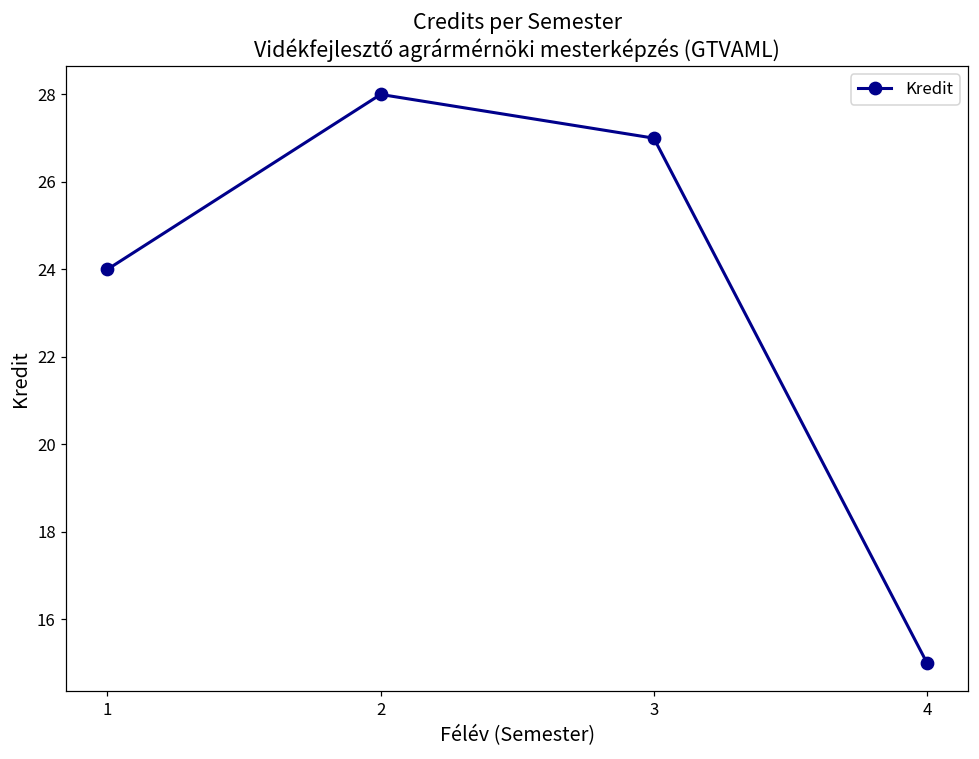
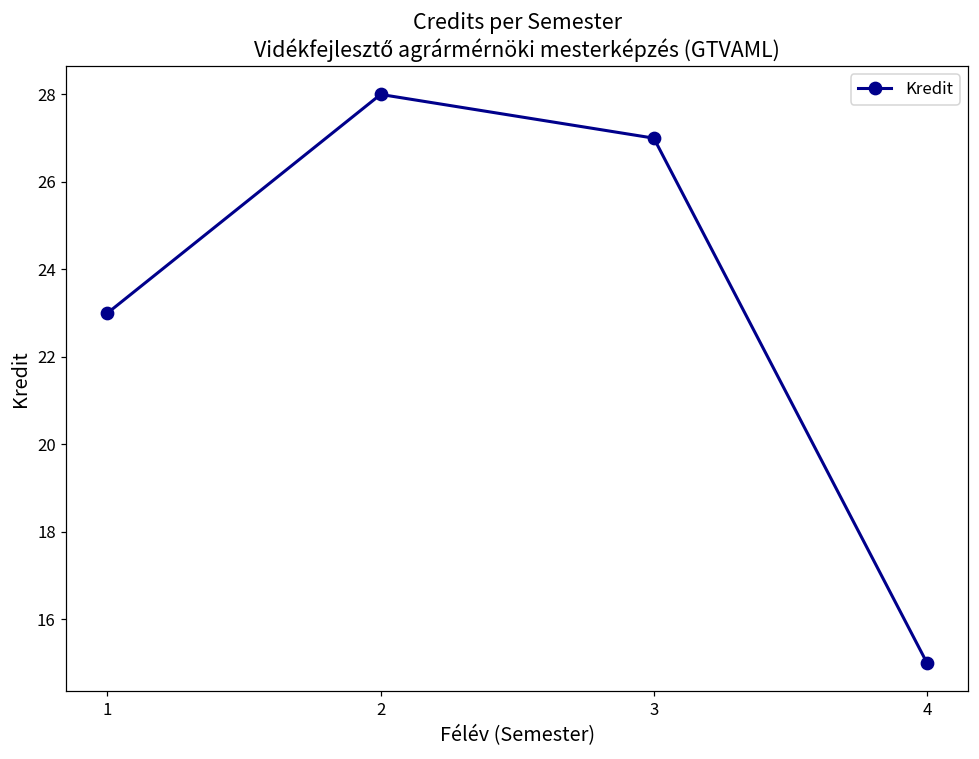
1: 24 -> 23
